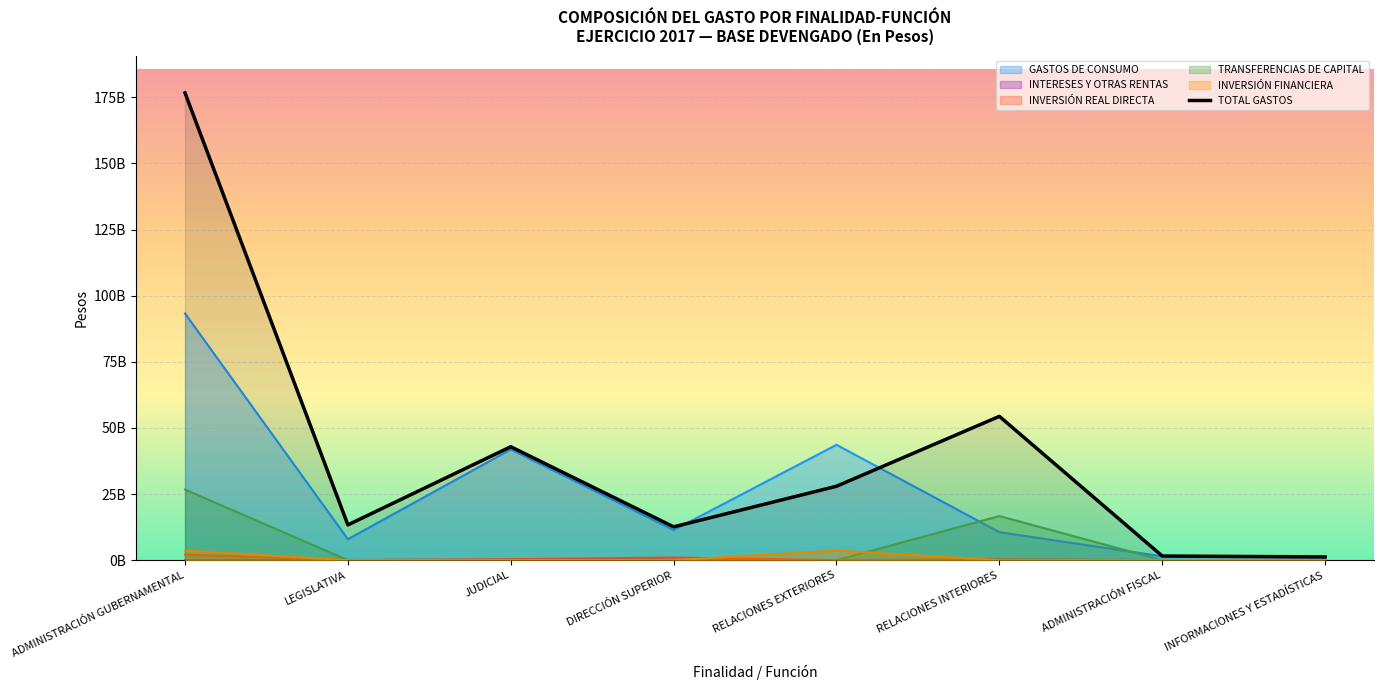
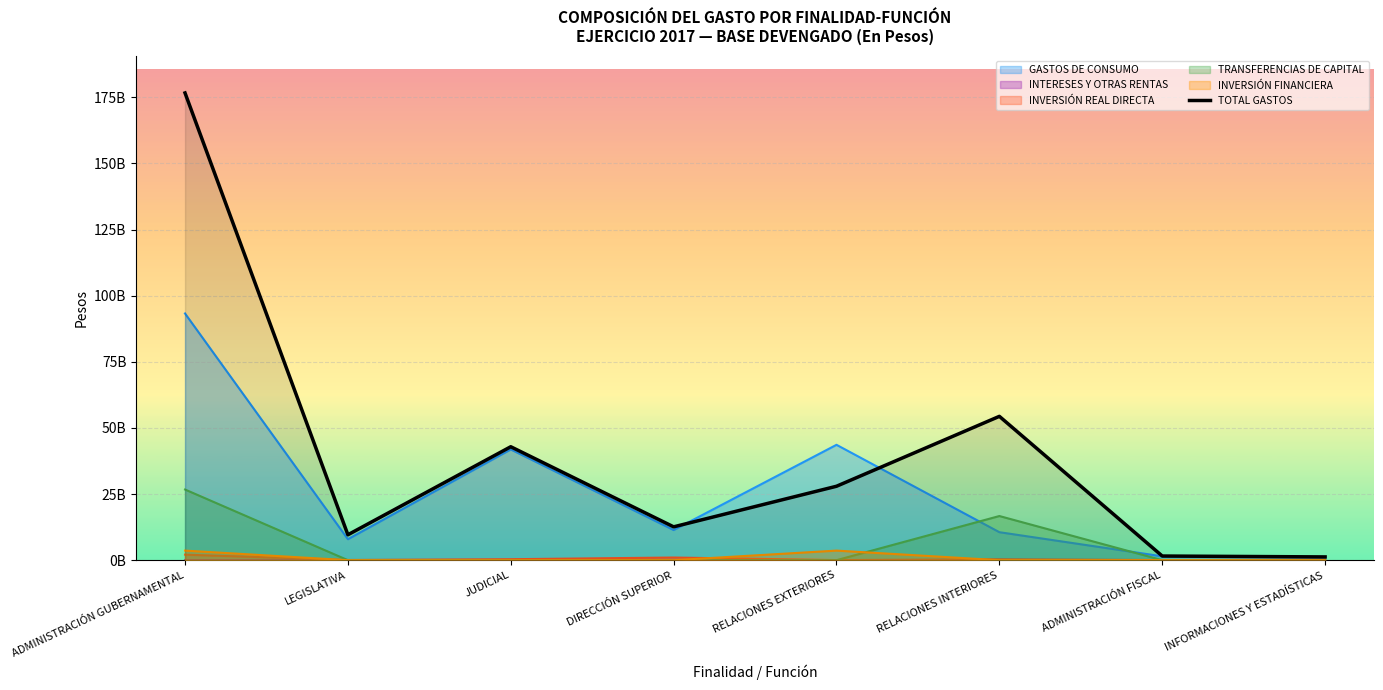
TOTAL GASTOS, LEGISLATIVA: 13000000000 -> 10000000000
